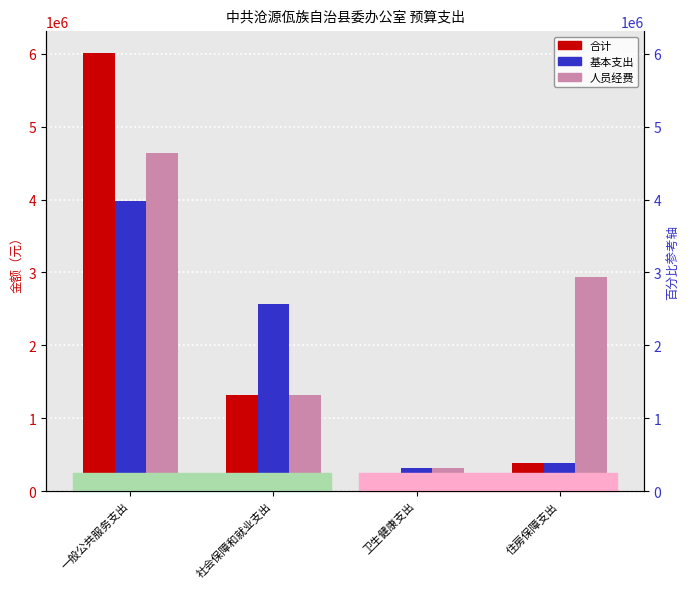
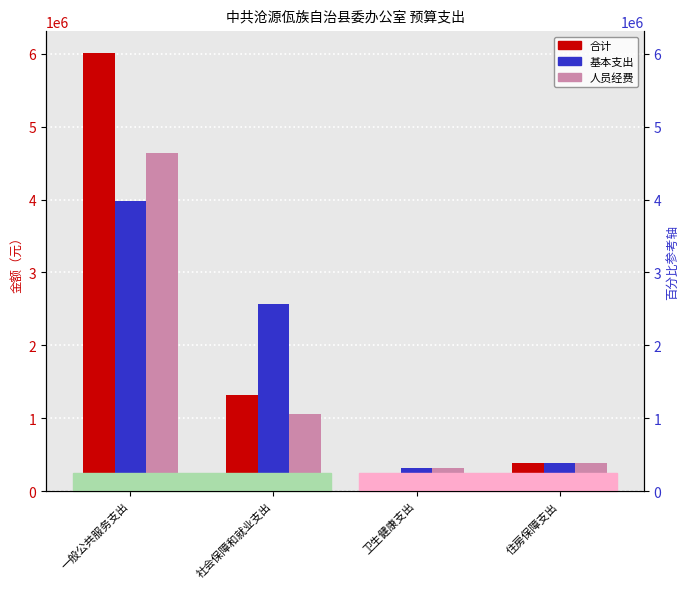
人员经费, 社会保障和就业支出: 1300000 -> 1100000
人员经费, 住房保障支出: 2900000 -> 400000
